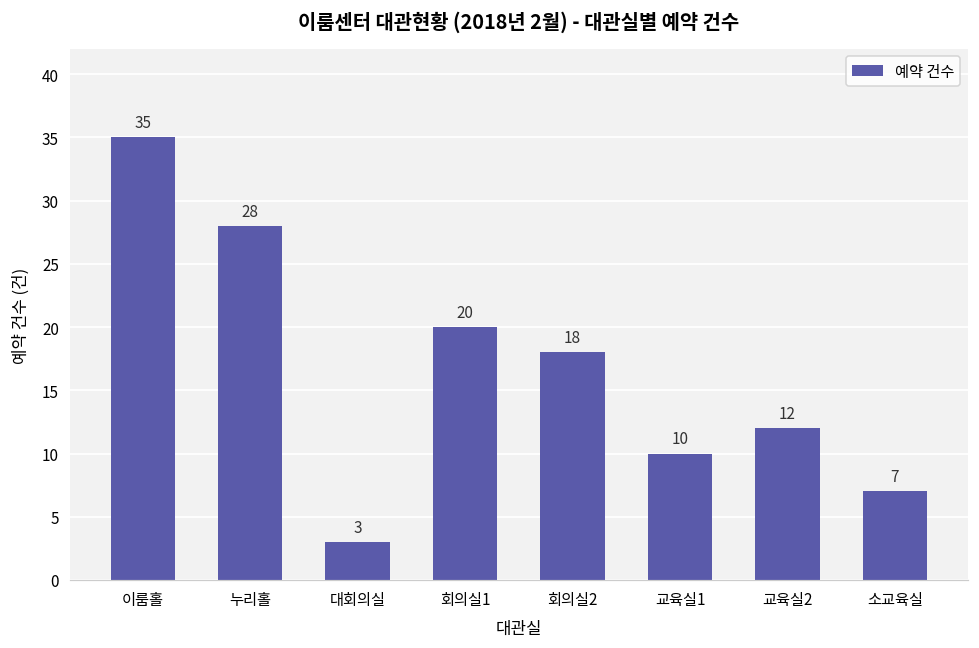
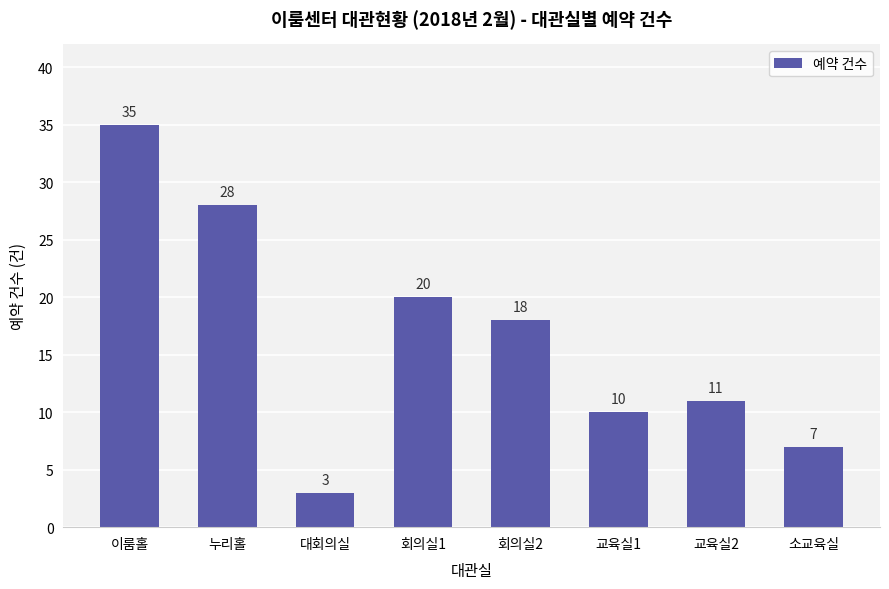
교육실2: 12 -> 11
